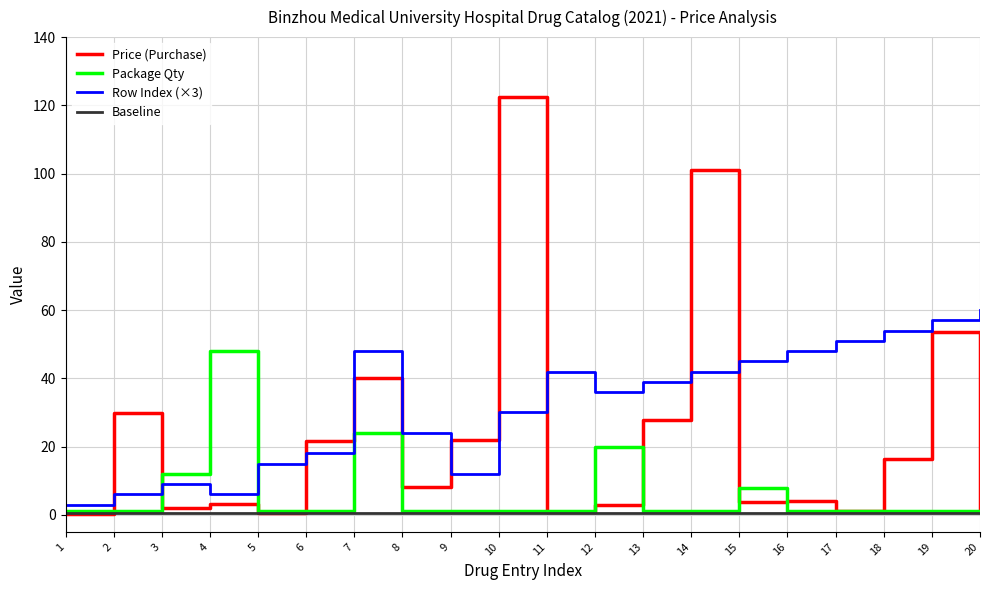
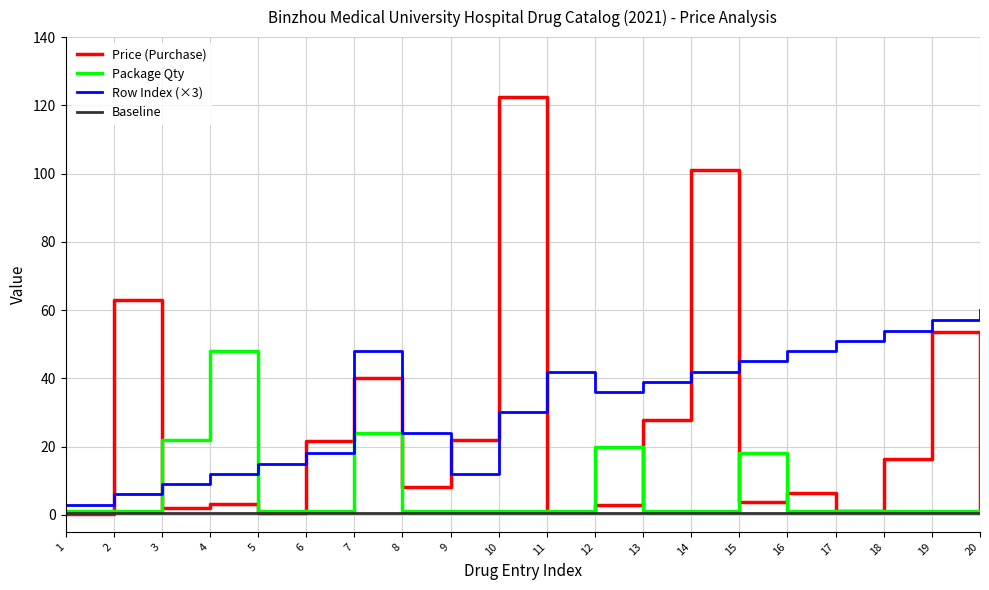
Price (Purchase), 2: 30 -> 63
Package Qty, 3: 12 -> 22
Row Index (×3), 4: 6 -> 12
Package Qty, 15: 8 -> 18
Price (Purchase), 16: 4 -> 7
